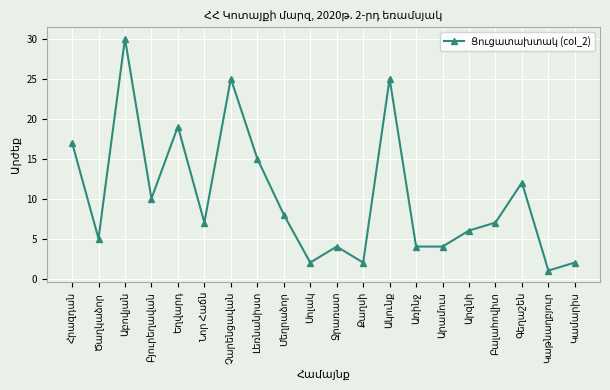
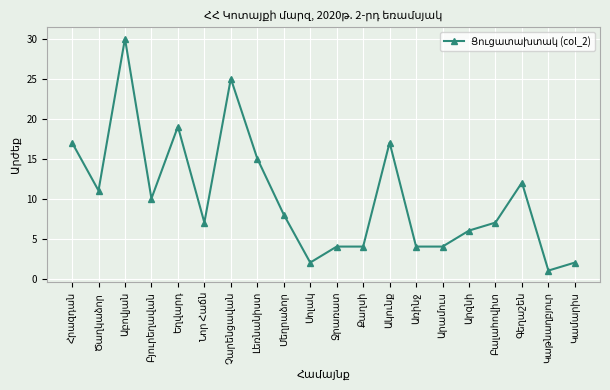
Ծաղկաձոր: 5 -> 11
Քաղսի: 2 -> 4
Ակունք: 25 -> 17
